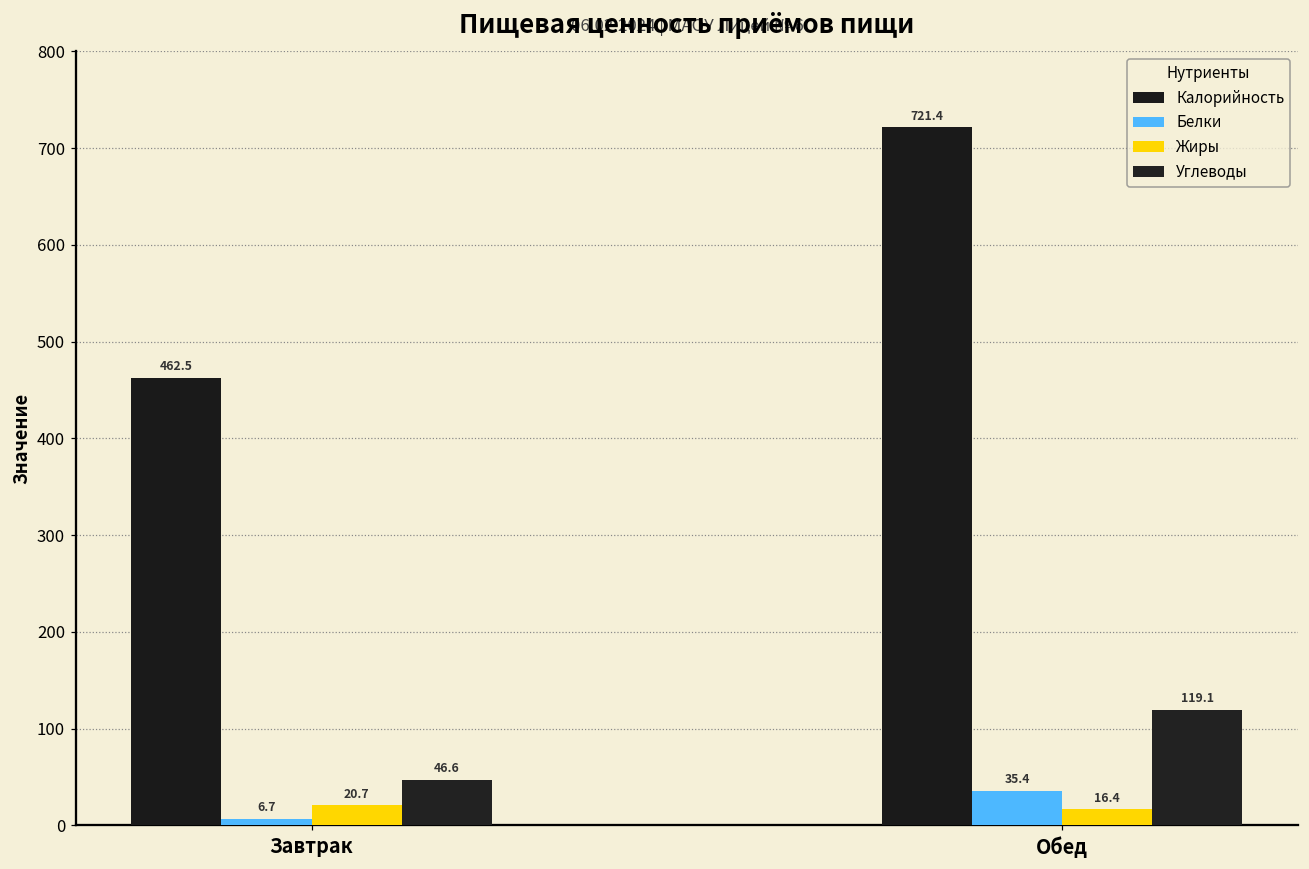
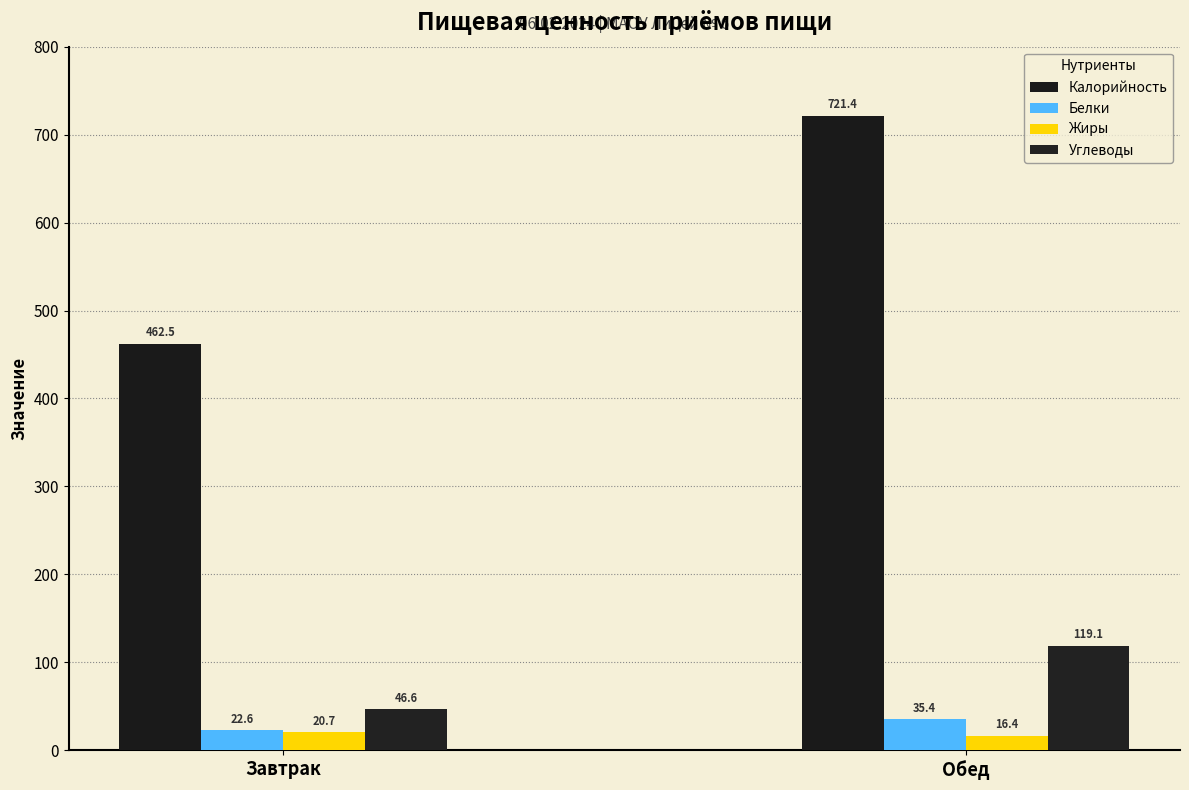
Белки, Завтрак: 6.7 -> 22.6
